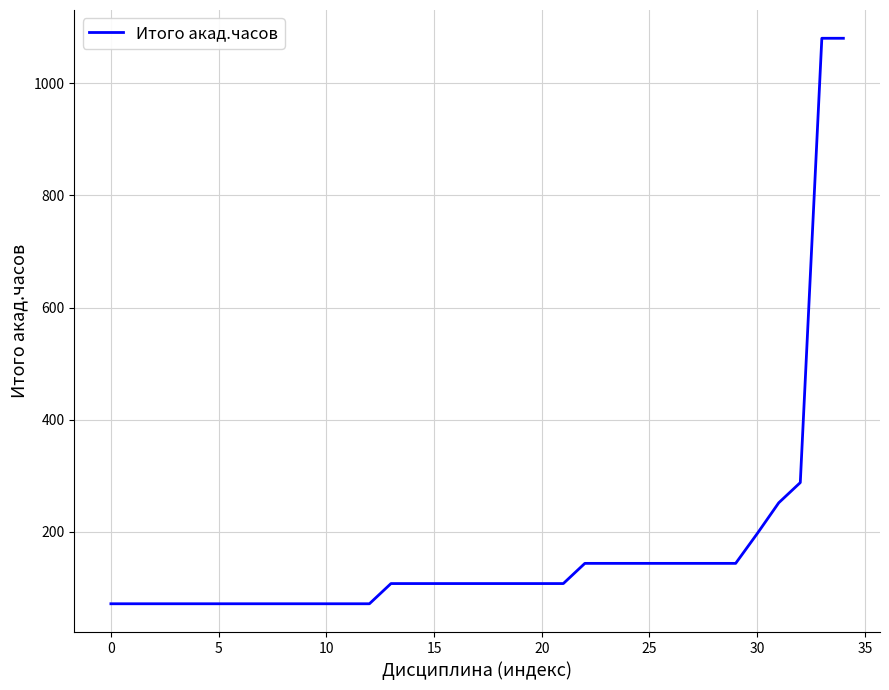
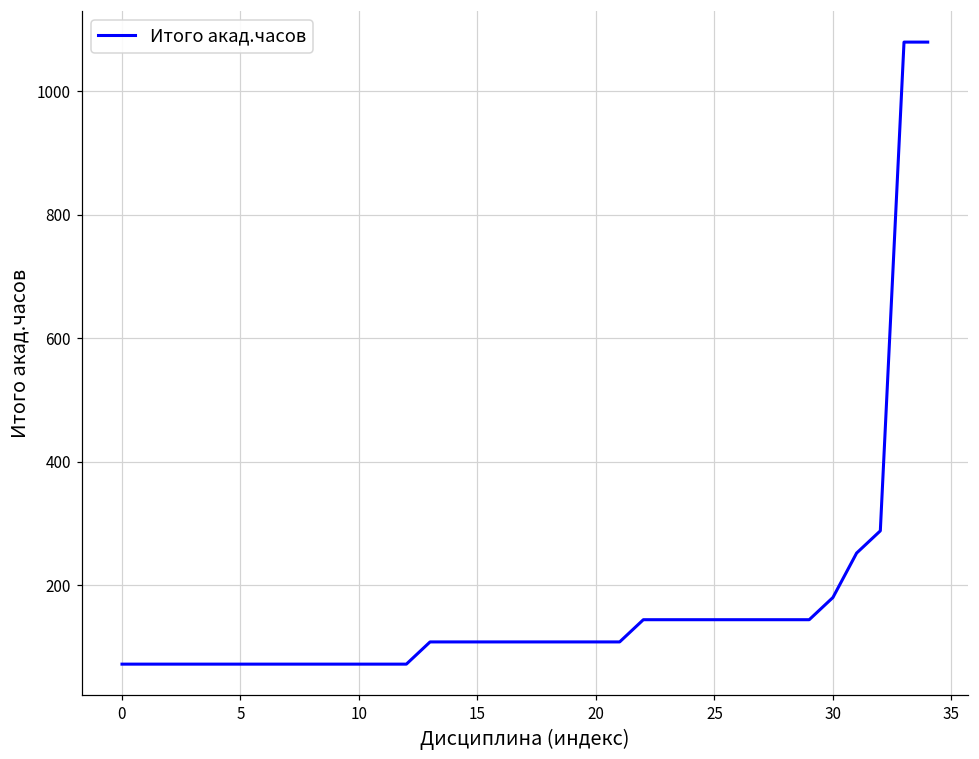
30: 200 -> 180
